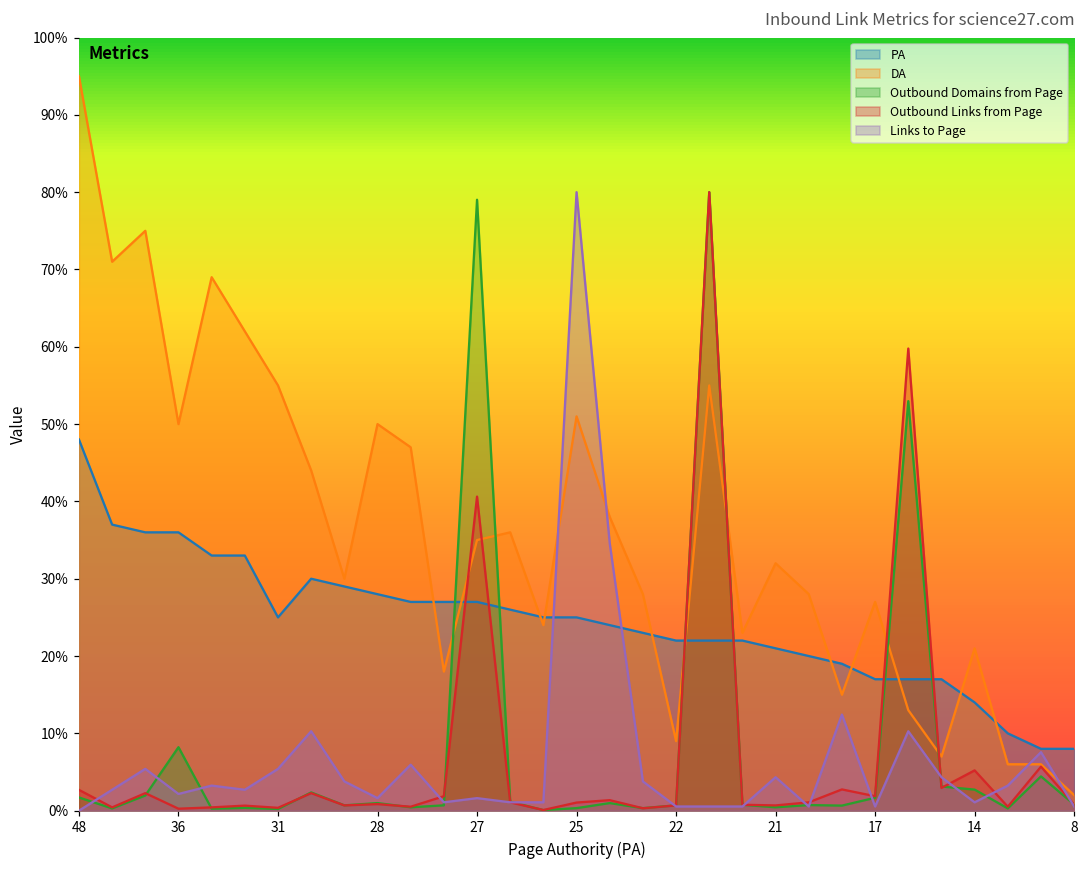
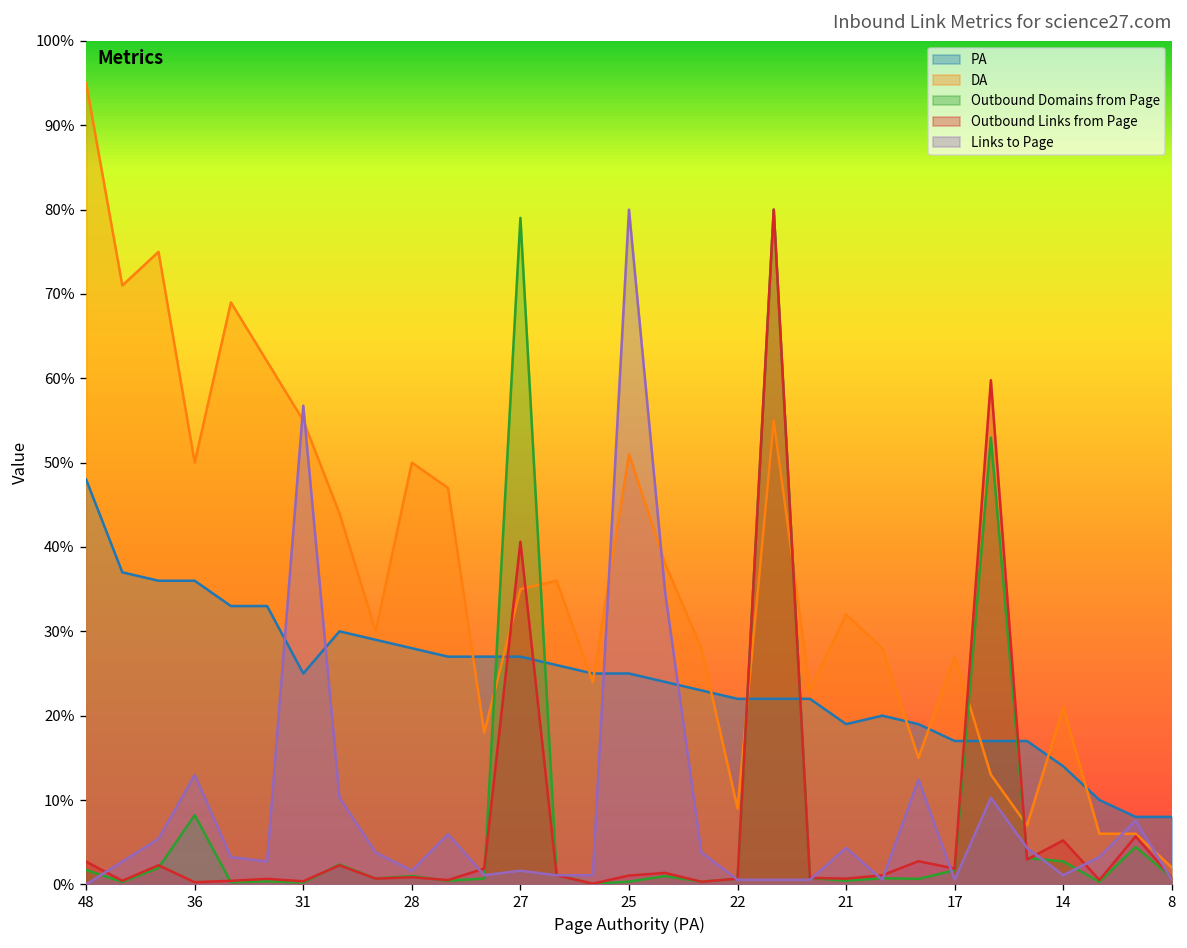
Links to Page, 36: 2% -> 13%
Links to Page, 31: 5% -> 57%
PA, 21: 21% -> 19%
